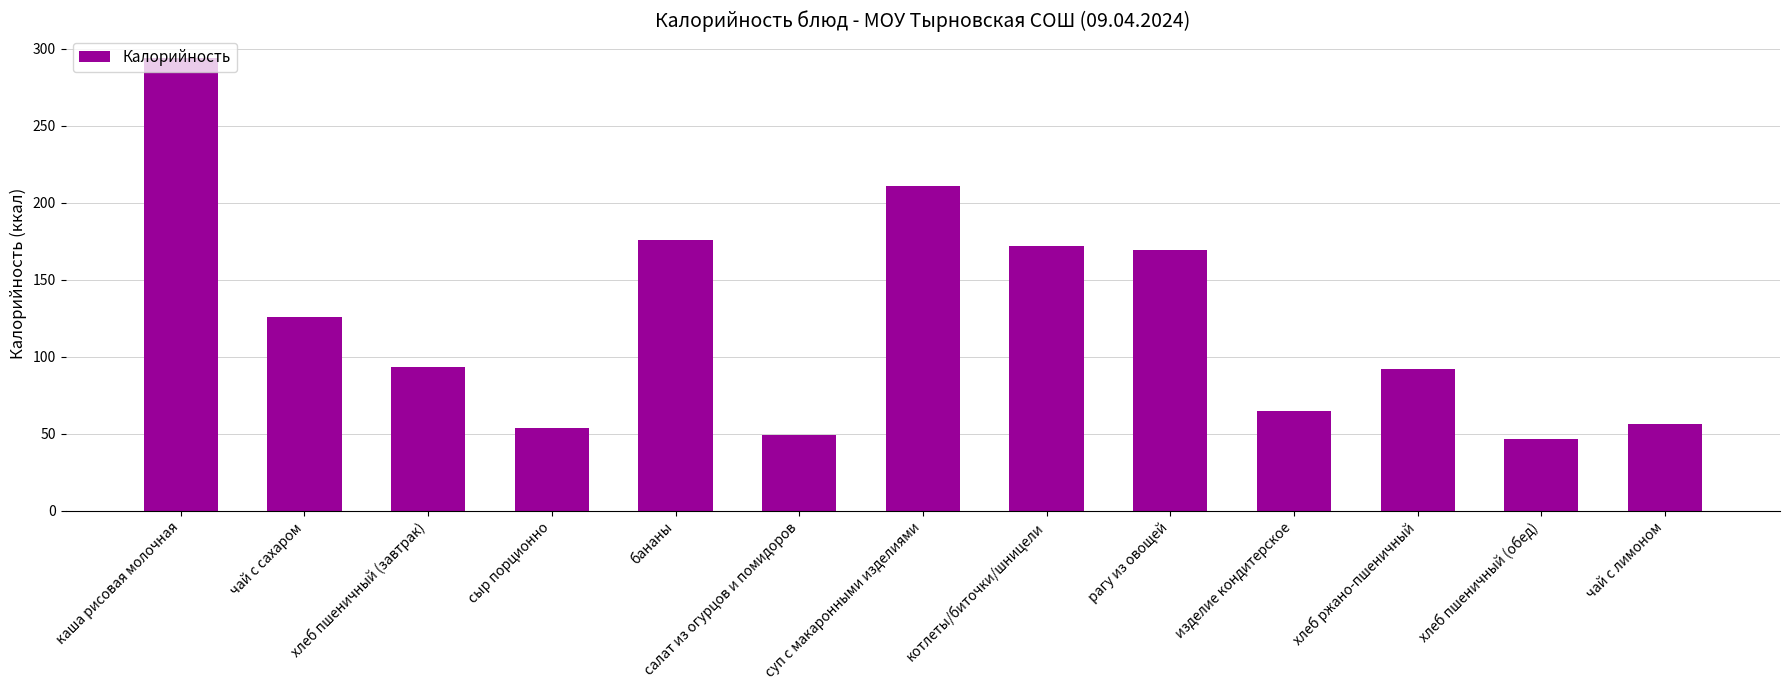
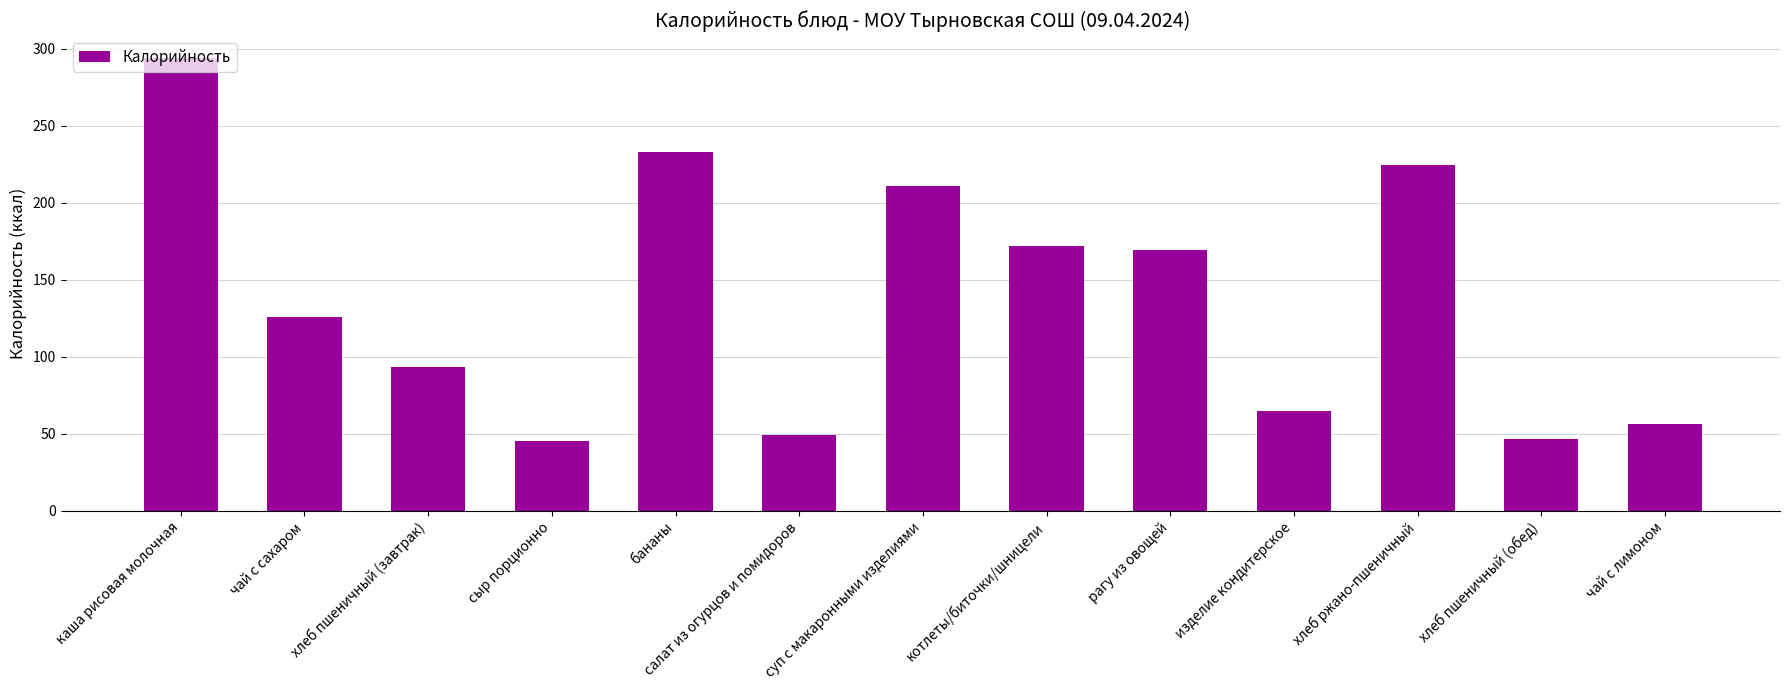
сыр порционно: 54 -> 45
бананы: 176 -> 233
хлеб ржано-пшеничный: 92 -> 224
